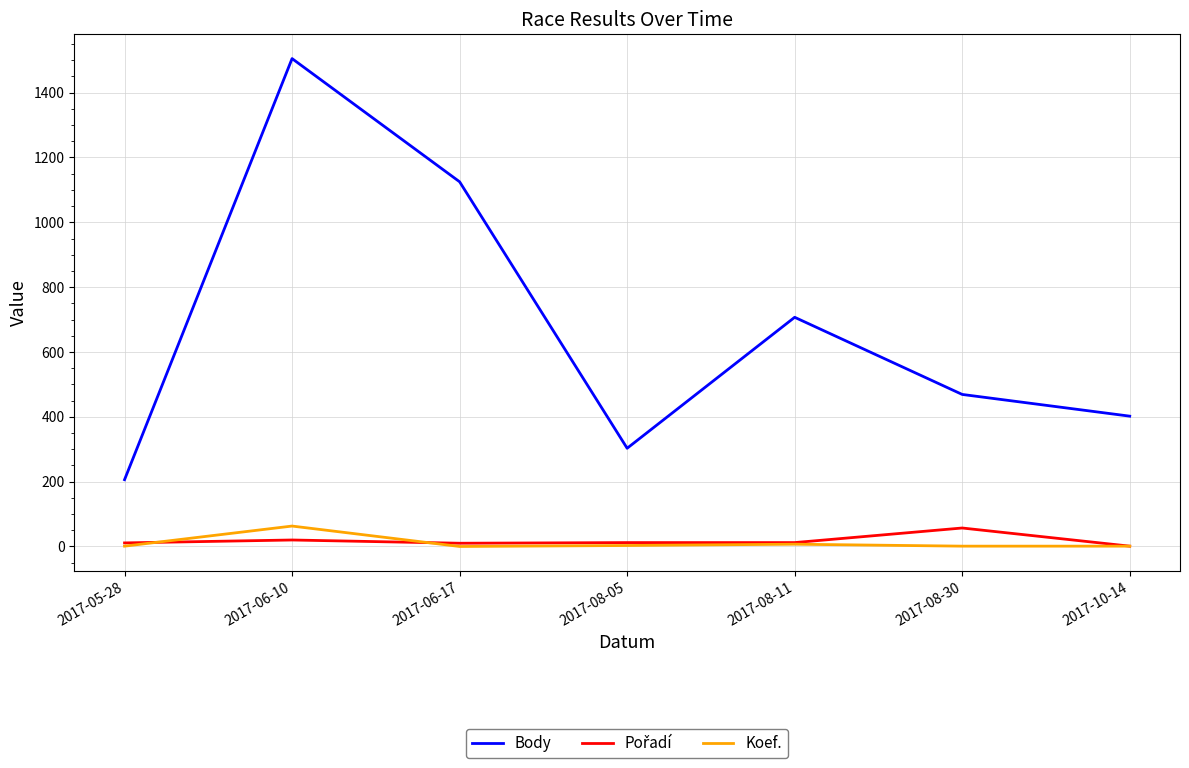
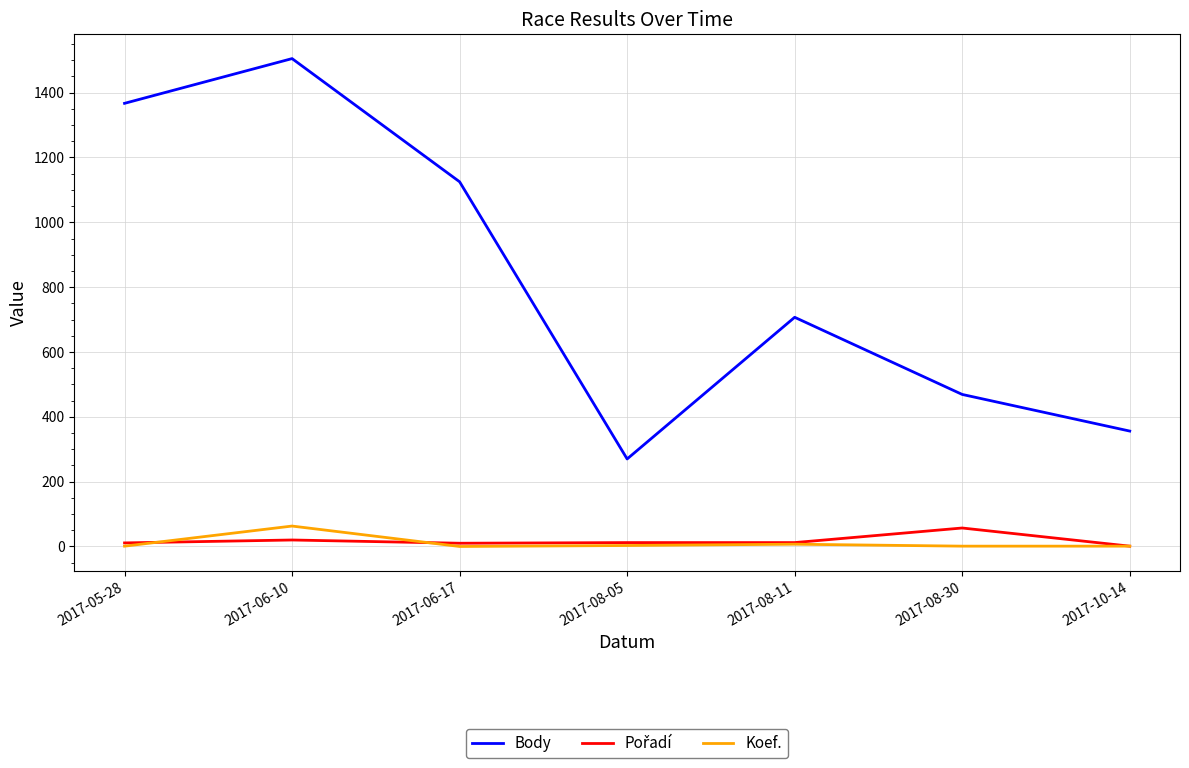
Body, 2017-05-28: 210 -> 1370
Body, 2017-08-05: 300 -> 270
Body, 2017-10-14: 400 -> 360
